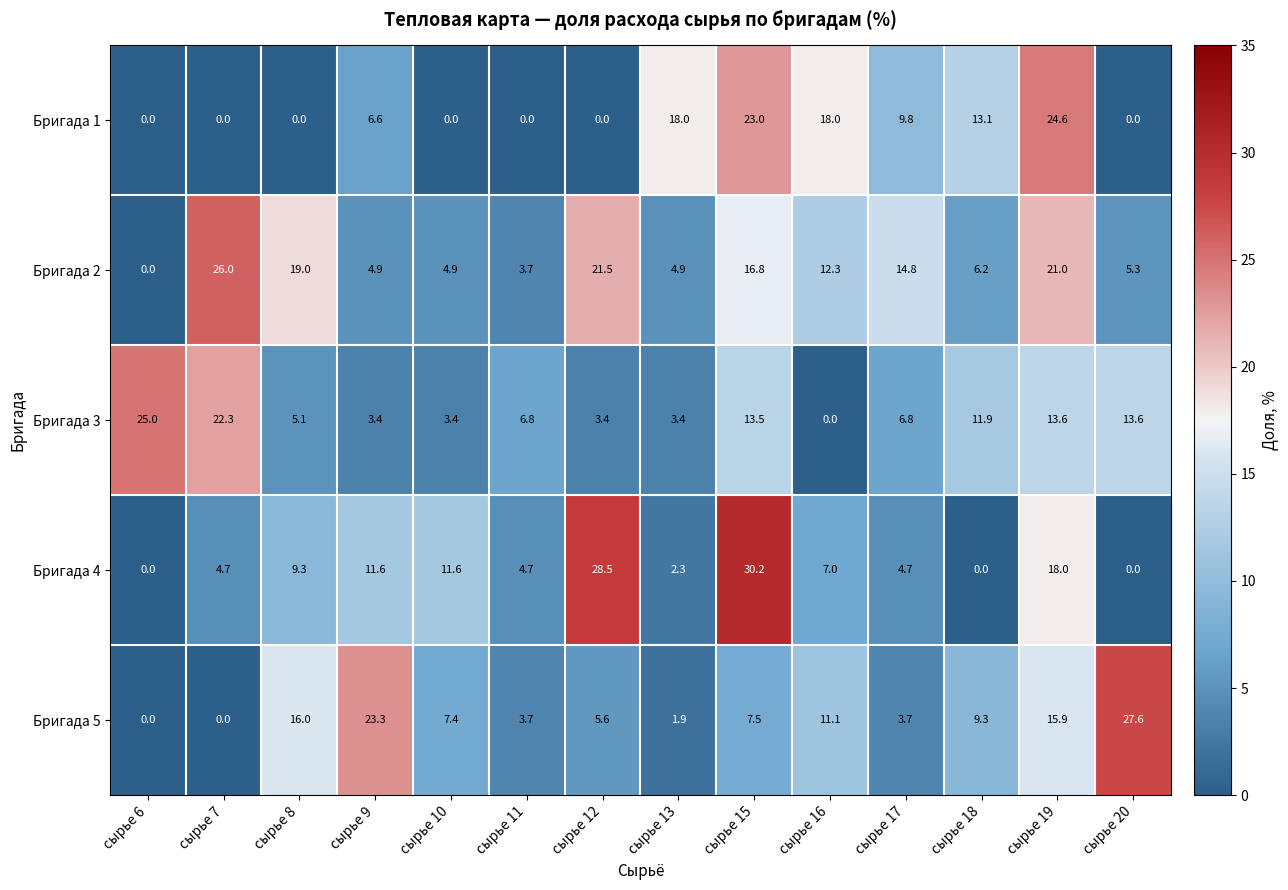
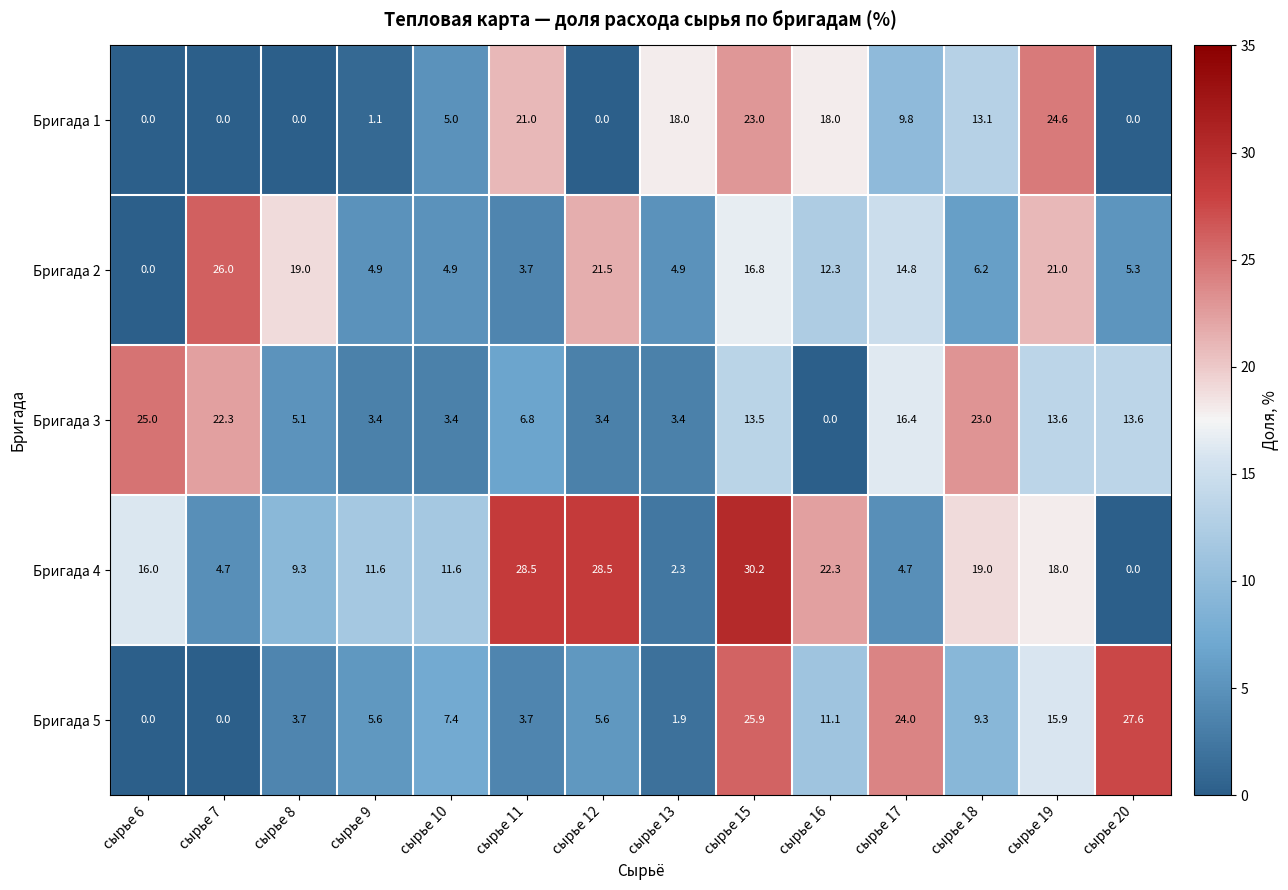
Бригада 1, сырье 9: 6.6 -> 1.1
Бригада 1, сырье 10: 0.0 -> 5.0
Бригада 1, сырье 11: 0.0 -> 21.0
Бригада 3, сырье 17: 6.8 -> 16.4
Бригада 3, сырье 18: 11.9 -> 23.0
Бригада 4, сырье 6: 0.0 -> 16.0
Бригада 4, сырье 11: 4.7 -> 28.5
Бригада 4, сырье 16: 7.0 -> 22.3
Бригада 4, сырье 18: 0.0 -> 19.0
Бригада 5, сырье 8: 16.0 -> 3.7
Бригада 5, сырье 9: 23.3 -> 5.6
Бригада 5, сырье 15: 7.5 -> 25.9
Бригада 5, сырье 17: 3.7 -> 24.0
